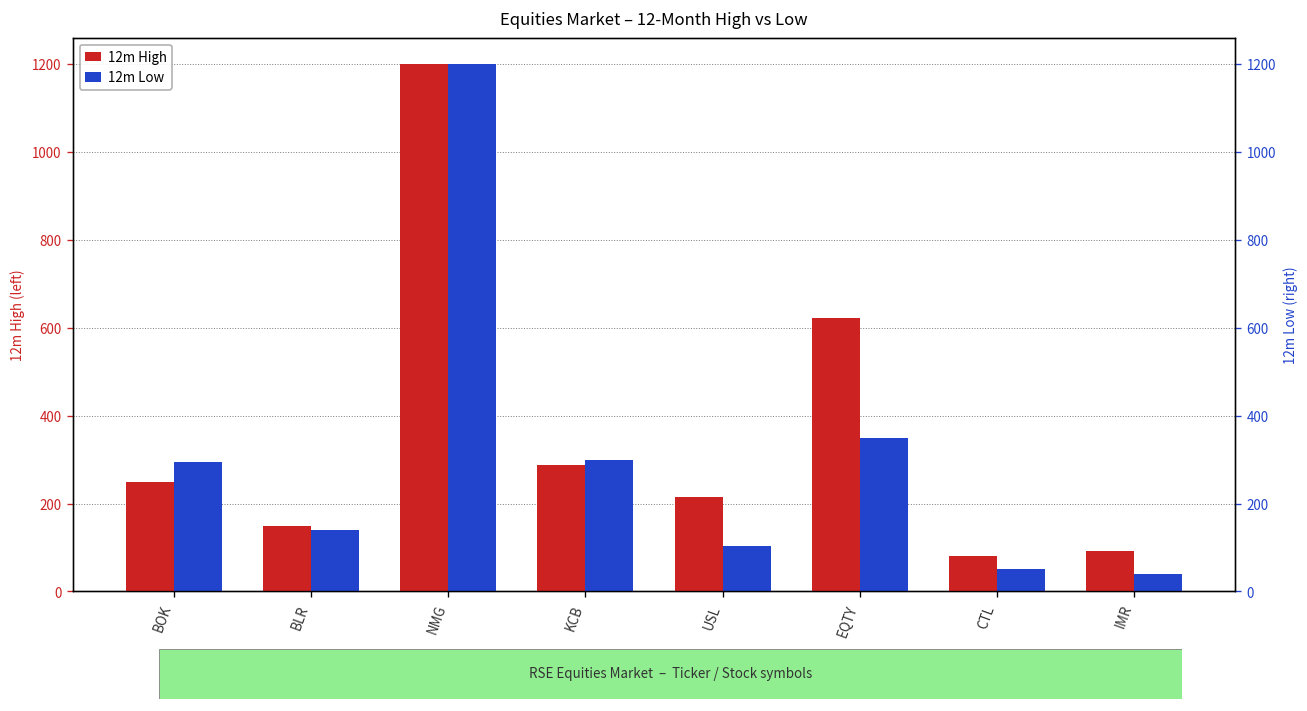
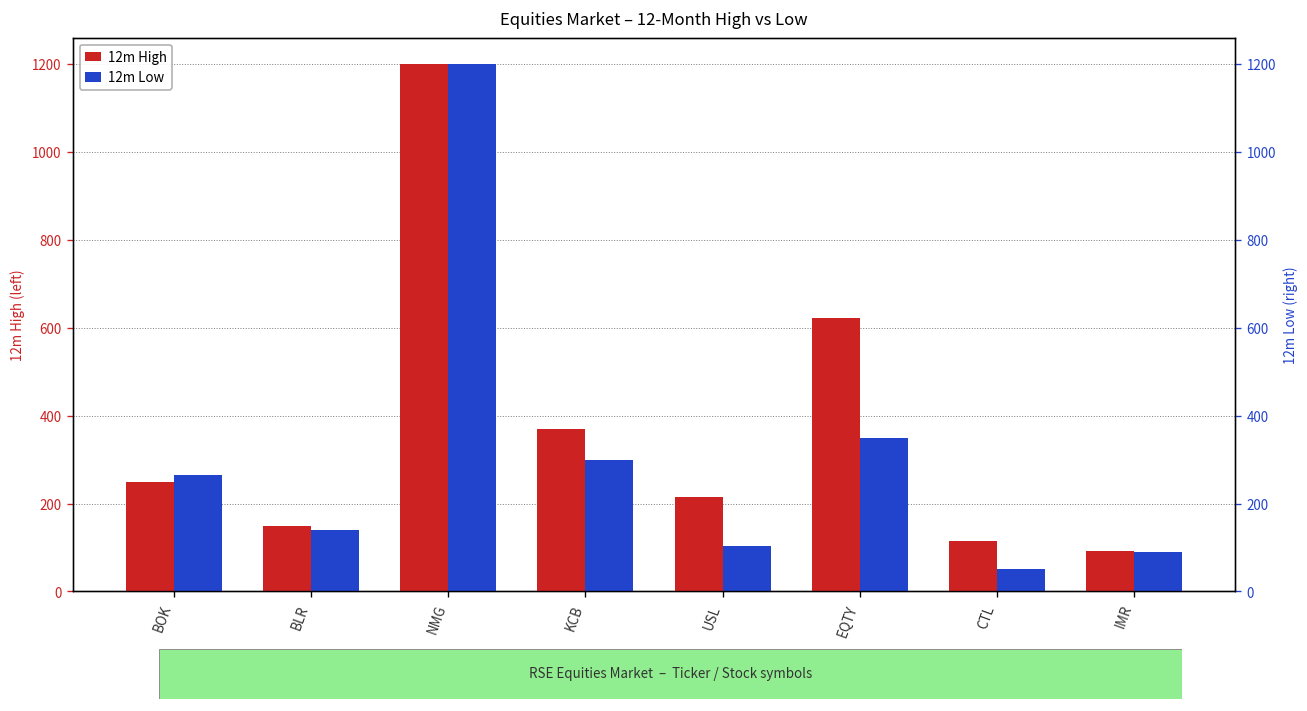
12m Low, BOK: 300 -> 270
12m High, KCB: 290 -> 370
12m High, CTL: 80 -> 120
12m Low, IMR: 40 -> 90
